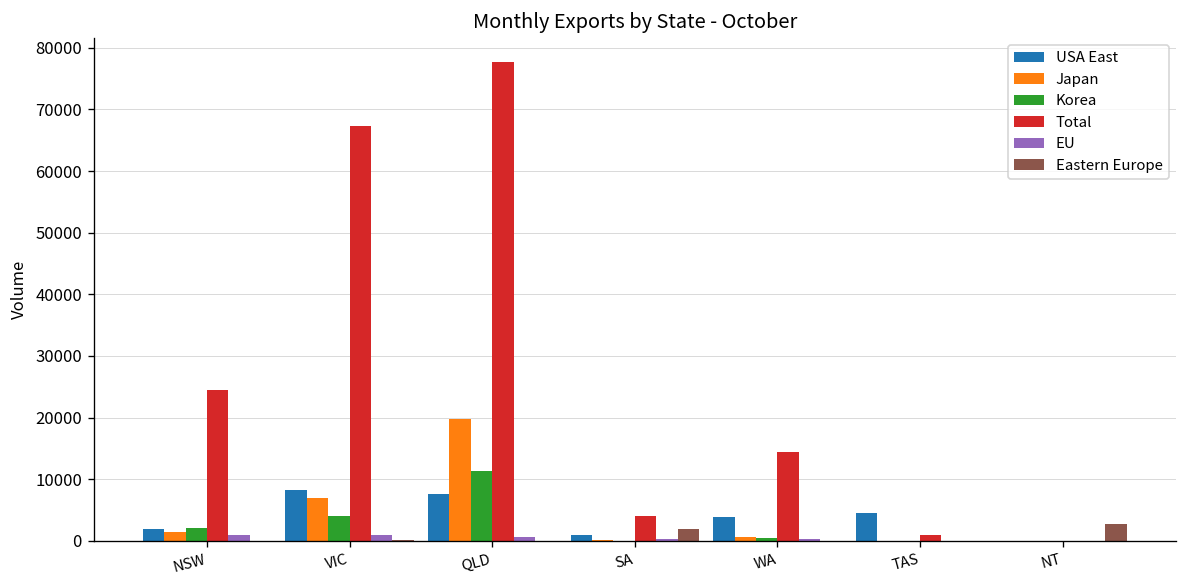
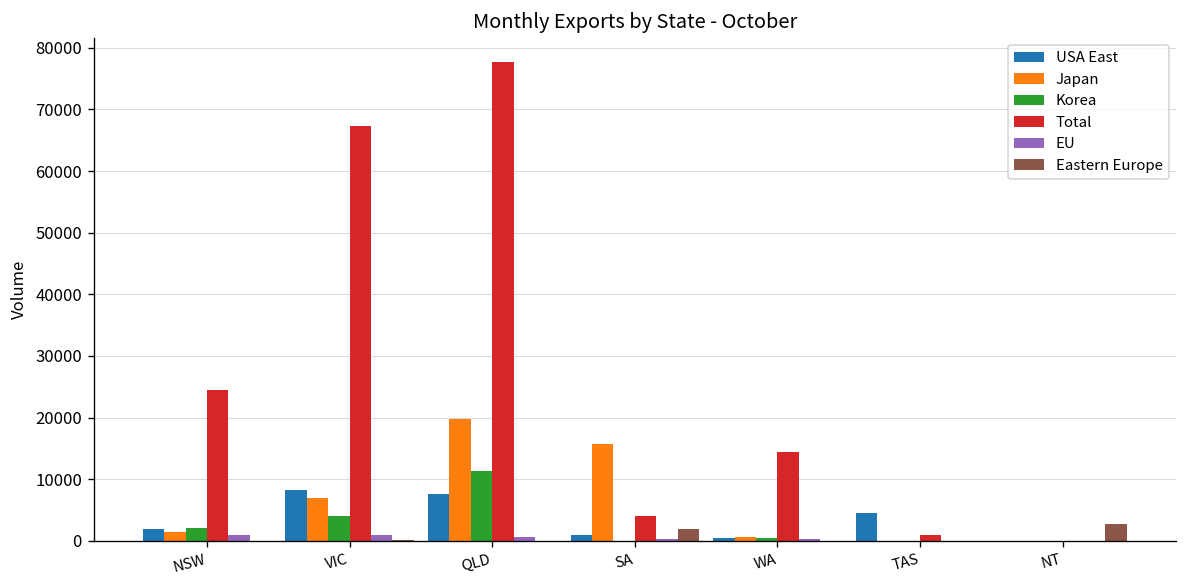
Japan, SA: 0 -> 16000
USA East, WA: 4000 -> 0
